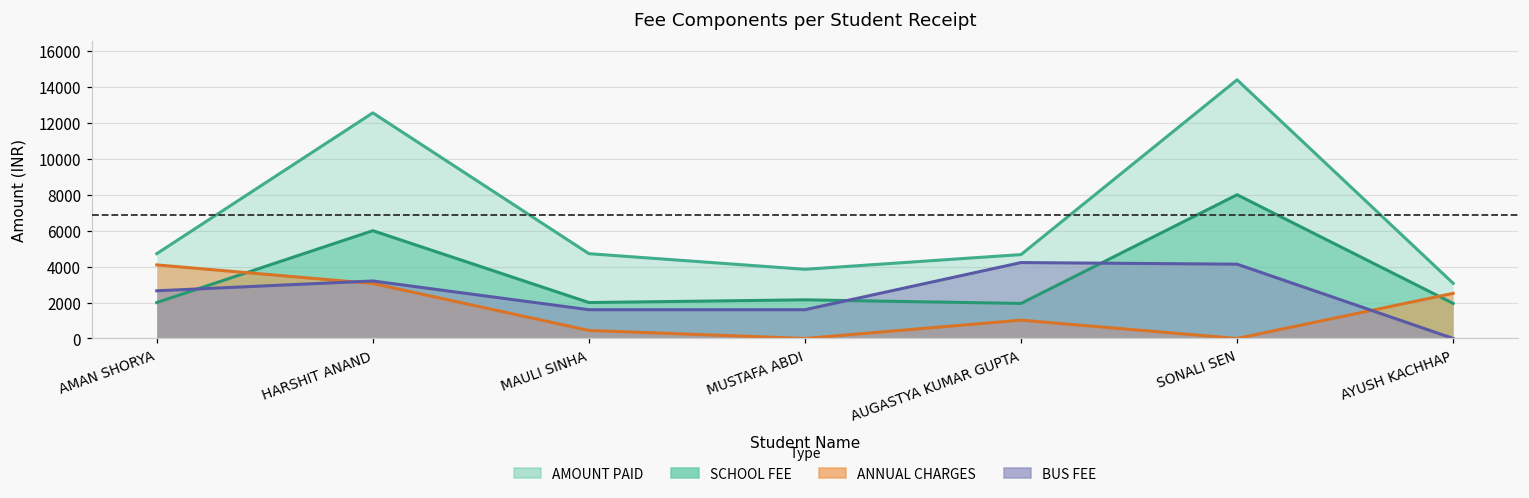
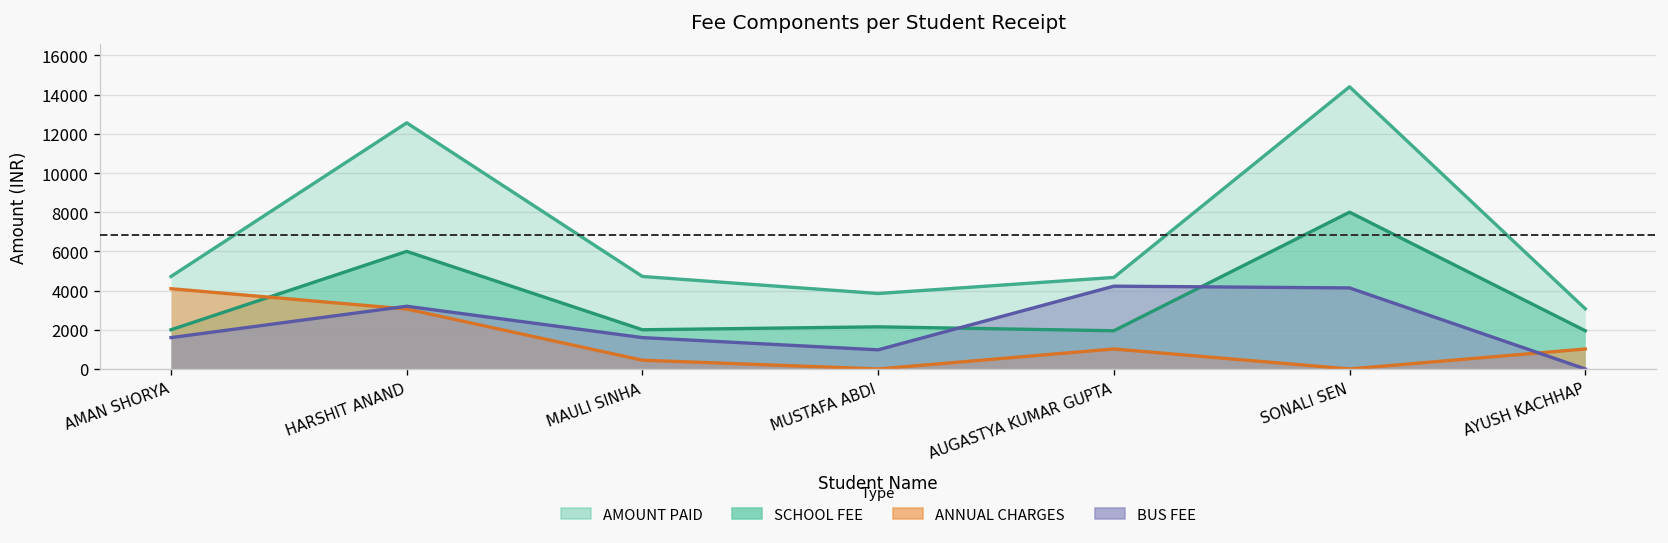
BUS FEE, AMAN SHORYA: 2700 -> 1600
BUS FEE, MUSTAFA ABDI: 1600 -> 1000
ANNUAL CHARGES, AYUSH KACHHAP: 2500 -> 1000
